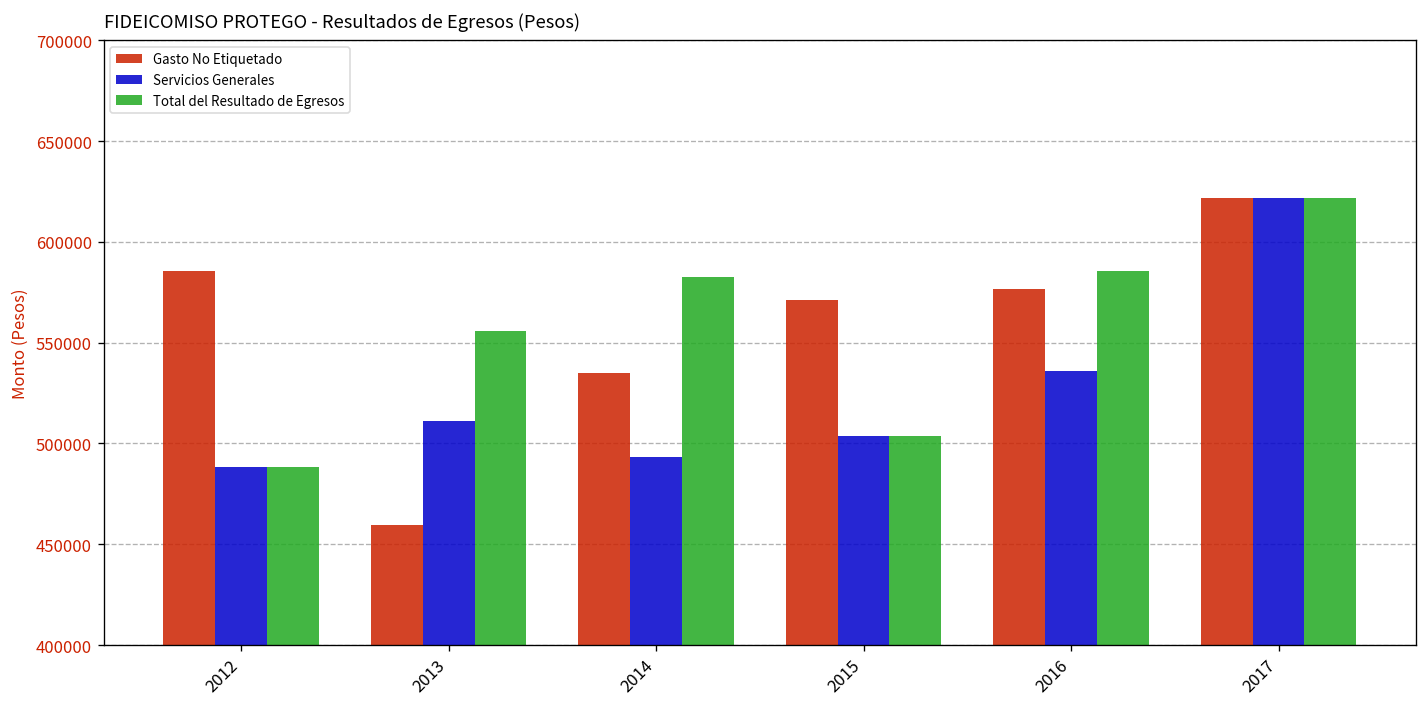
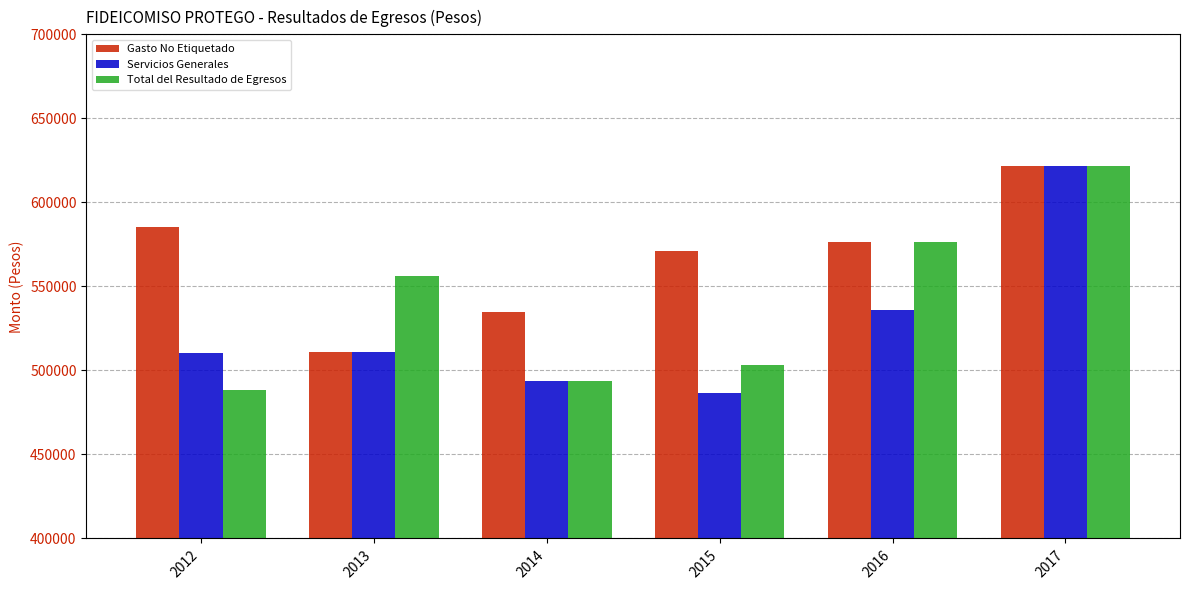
Servicios Generales, 2012: 488000 -> 511000
Gasto No Etiquetado, 2013: 460000 -> 511000
Total del Resultado de Egresos, 2014: 582000 -> 493000
Servicios Generales, 2015: 503000 -> 486000
Total del Resultado de Egresos, 2016: 586000 -> 577000
